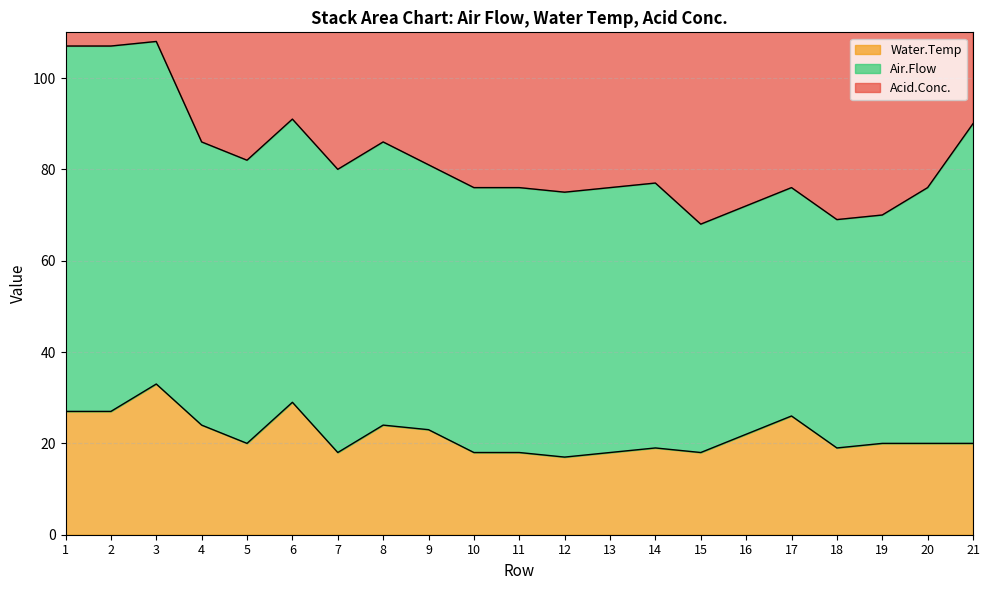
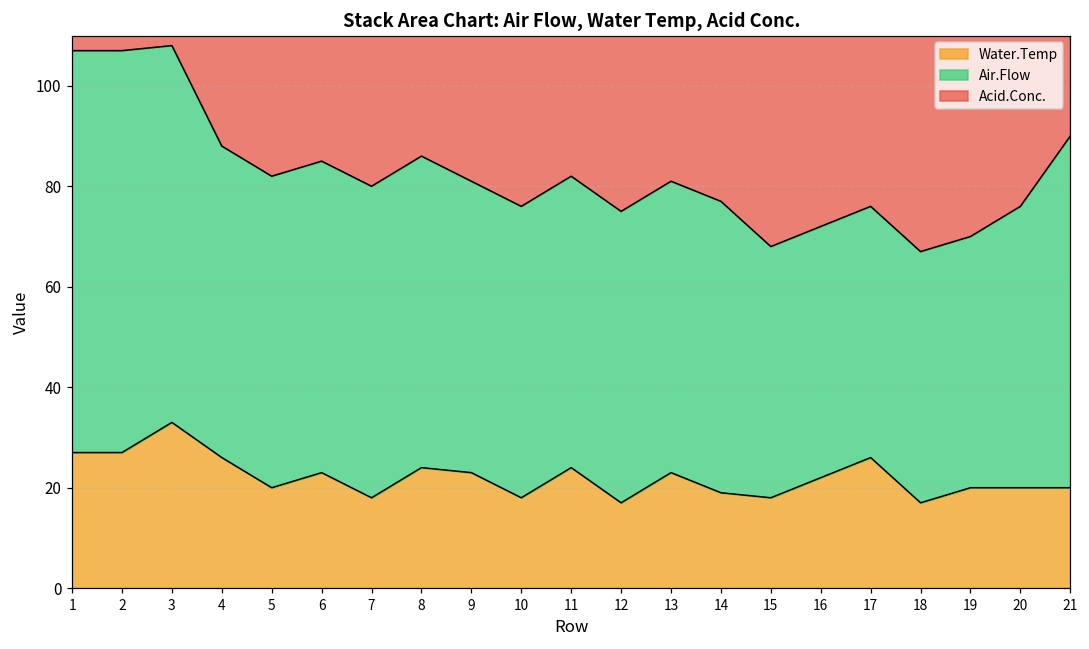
Water.Temp, 4: 24 -> 26
Water.Temp, 6: 29 -> 23
Water.Temp, 11: 18 -> 24
Water.Temp, 13: 18 -> 23
Water.Temp, 18: 19 -> 17
